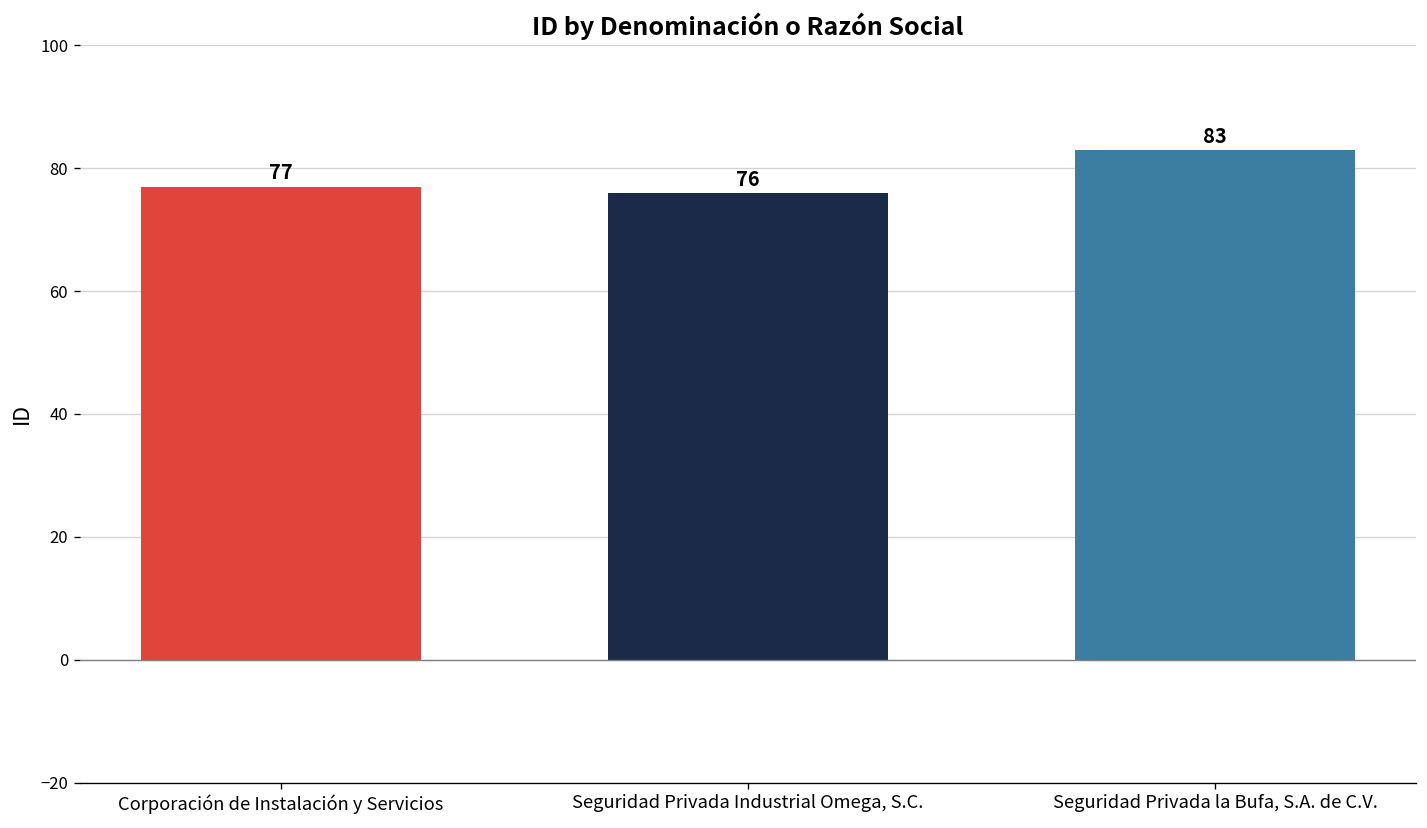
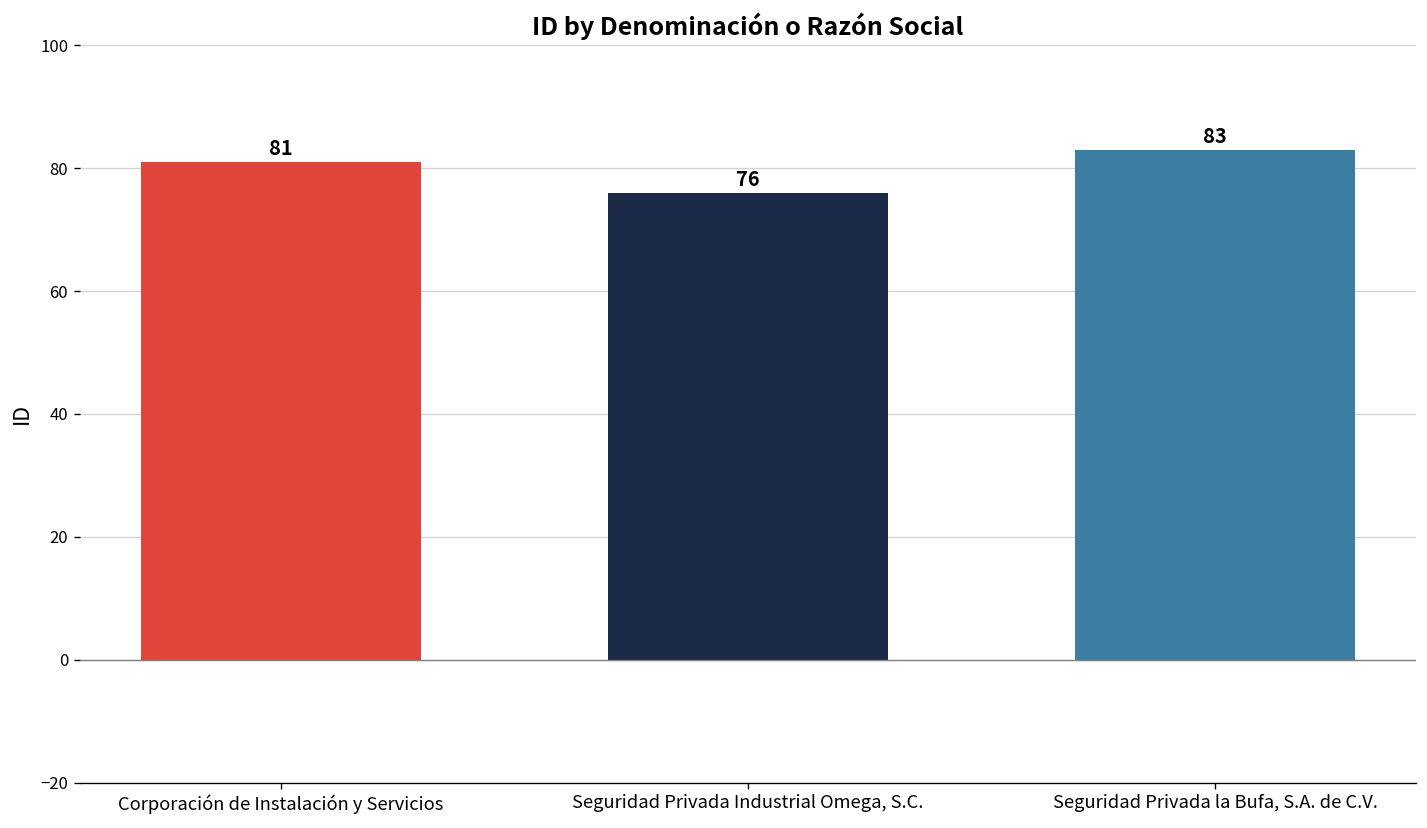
Corporación de Instalación y Servicios: 77 -> 81
